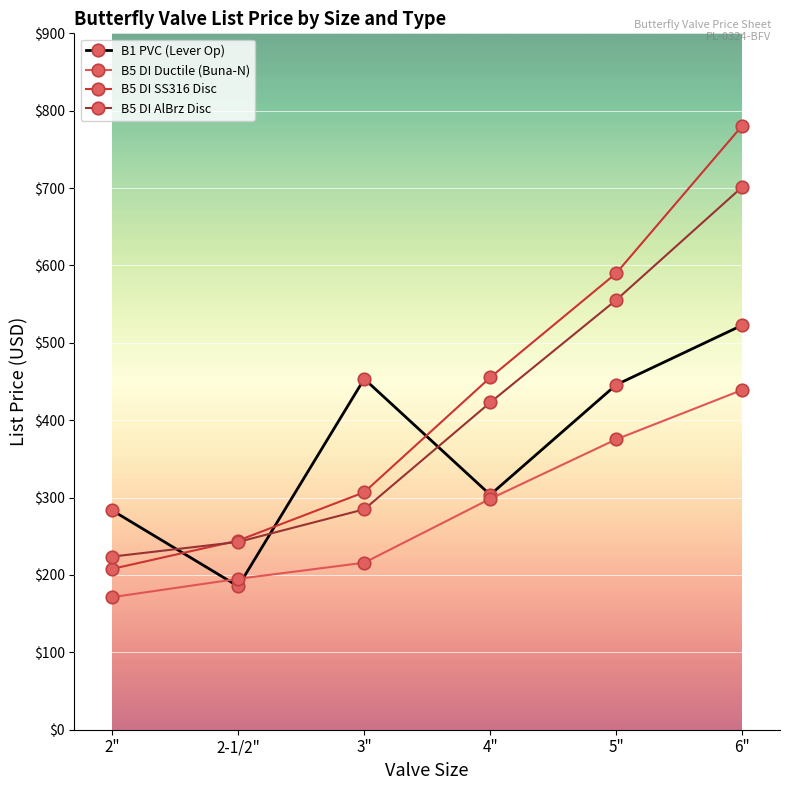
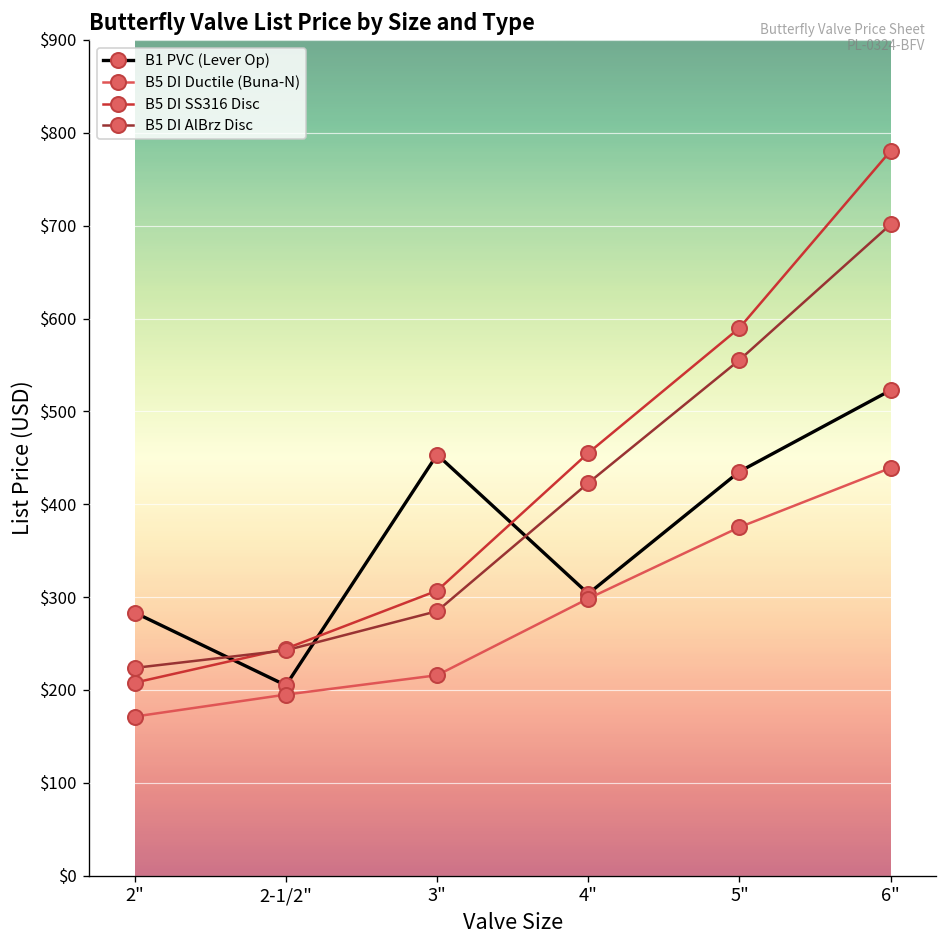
B1 PVC (Lever Op), 2-1/2": $190 -> $200
B1 PVC (Lever Op), 5": $450 -> $440
